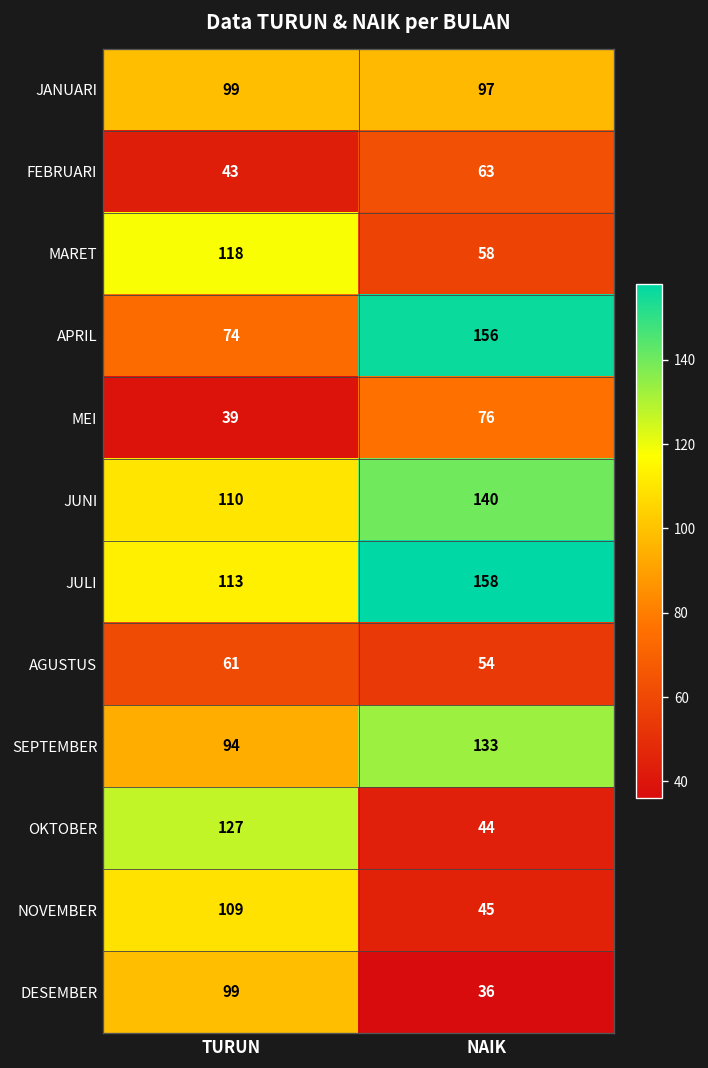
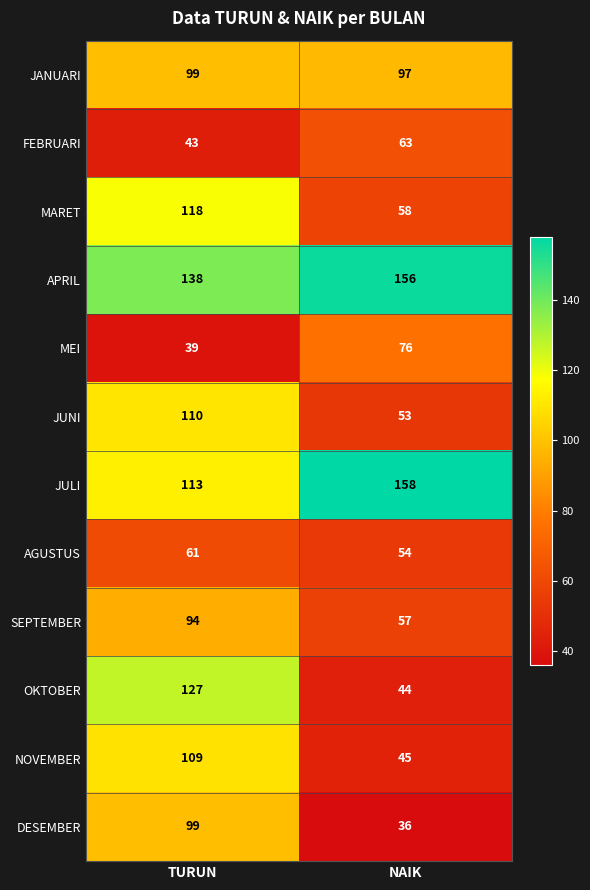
APRIL, TURUN: 74 -> 138
JUNI, NAIK: 140 -> 53
SEPTEMBER, NAIK: 133 -> 57
